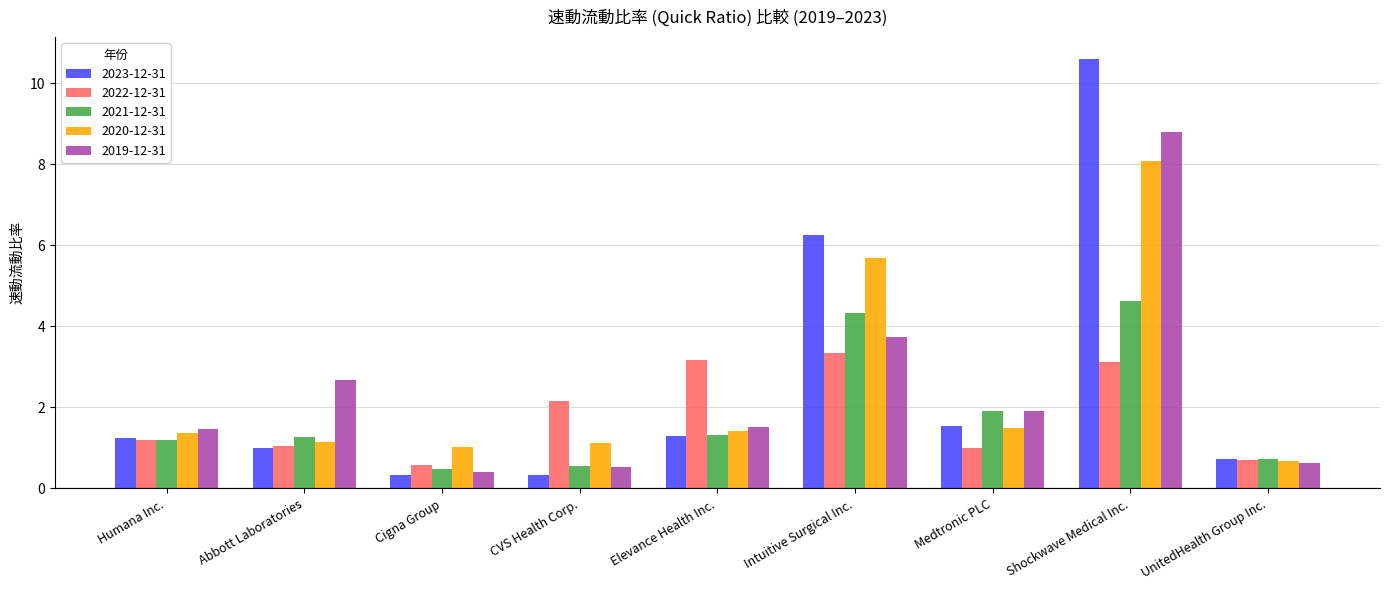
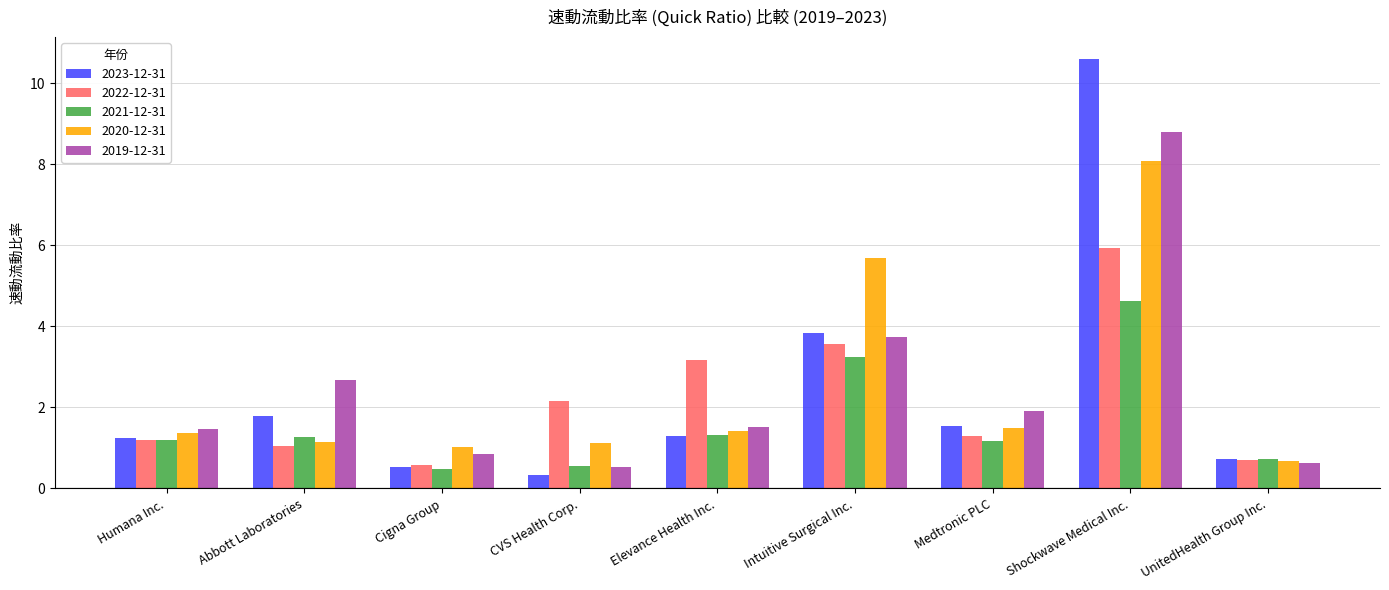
2023-12-31, Abbott Laboratories: 1.0 -> 1.8
2023-12-31, Cigna Group: 0.3 -> 0.5
2019-12-31, Cigna Group: 0.4 -> 0.9
2023-12-31, Intuitive Surgical Inc.: 6.3 -> 3.8
2022-12-31, Intuitive Surgical Inc.: 3.3 -> 3.6
2021-12-31, Intuitive Surgical Inc.: 4.3 -> 3.3
2022-12-31, Medtronic PLC: 1.0 -> 1.3
2021-12-31, Medtronic PLC: 1.9 -> 1.2
2022-12-31, Shockwave Medical Inc.: 3.1 -> 5.9
